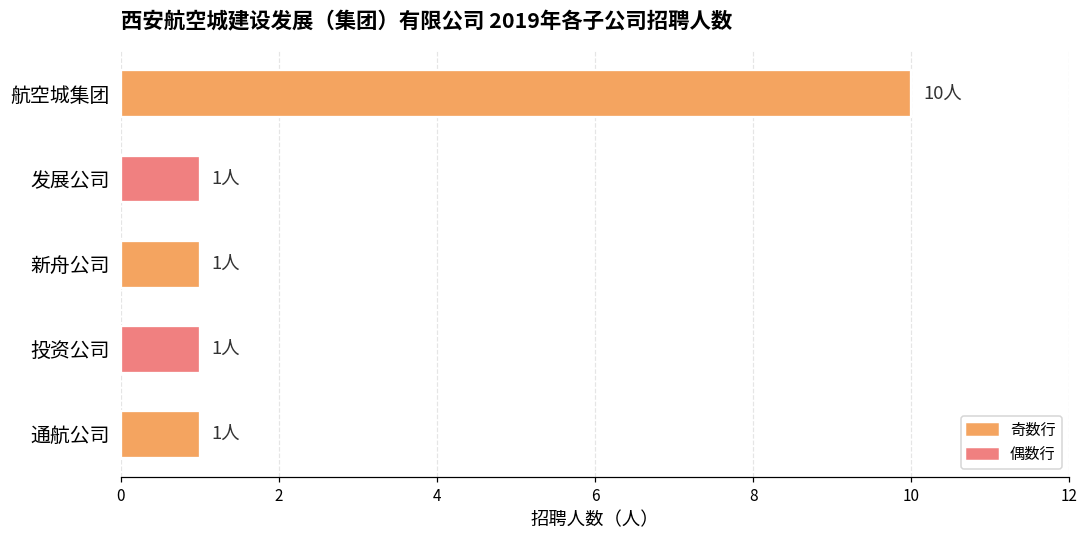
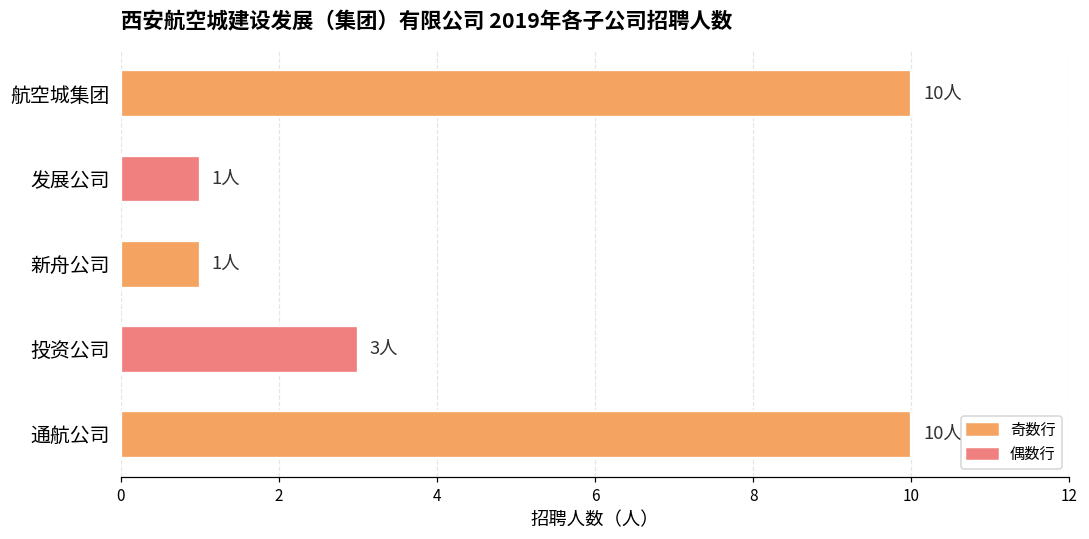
投资公司: 1人 -> 3人
通航公司: 1人 -> 10人
